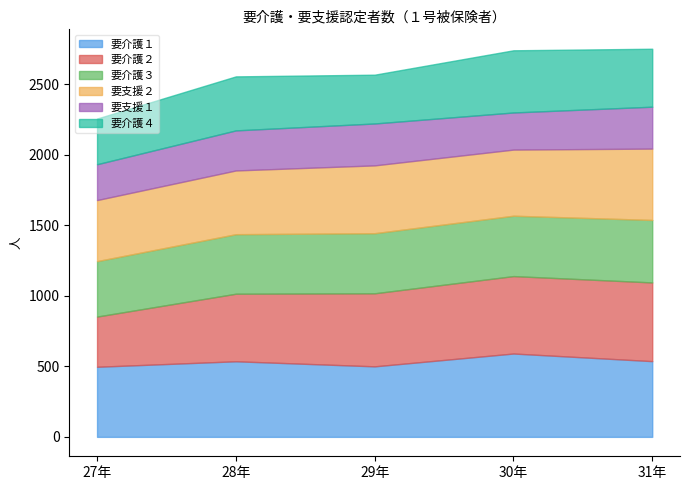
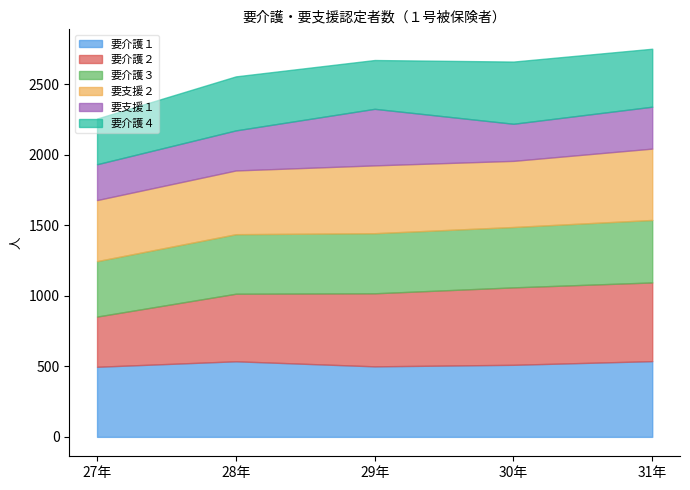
要支援１, 29年: 300 -> 400
要介護１, 30年: 590 -> 510
